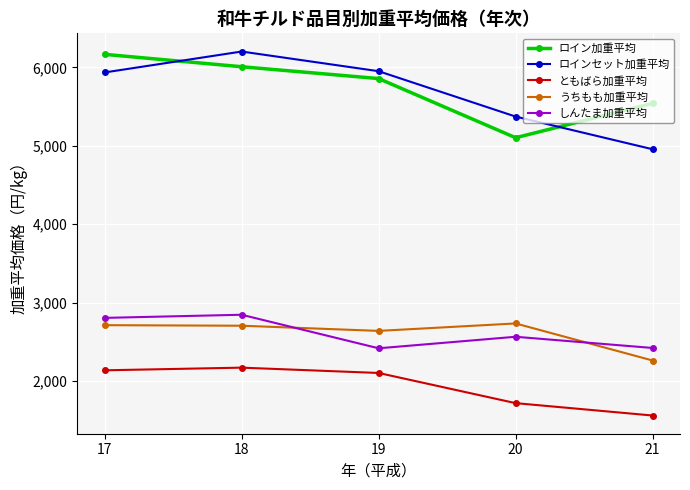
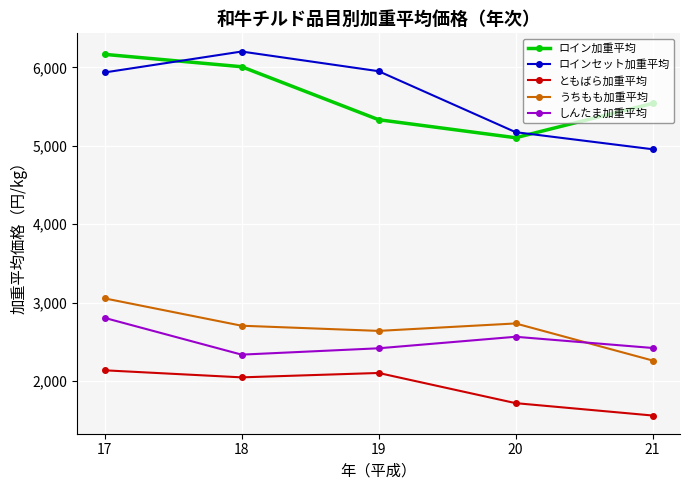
うちもも加重平均, 17: 2,700 -> 3,100
ともばら加重平均, 18: 2,200 -> 2,000
しんたま加重平均, 18: 2,800 -> 2,300
ロイン加重平均, 19: 5,900 -> 5,300
ロインセット加重平均, 20: 5,400 -> 5,200
